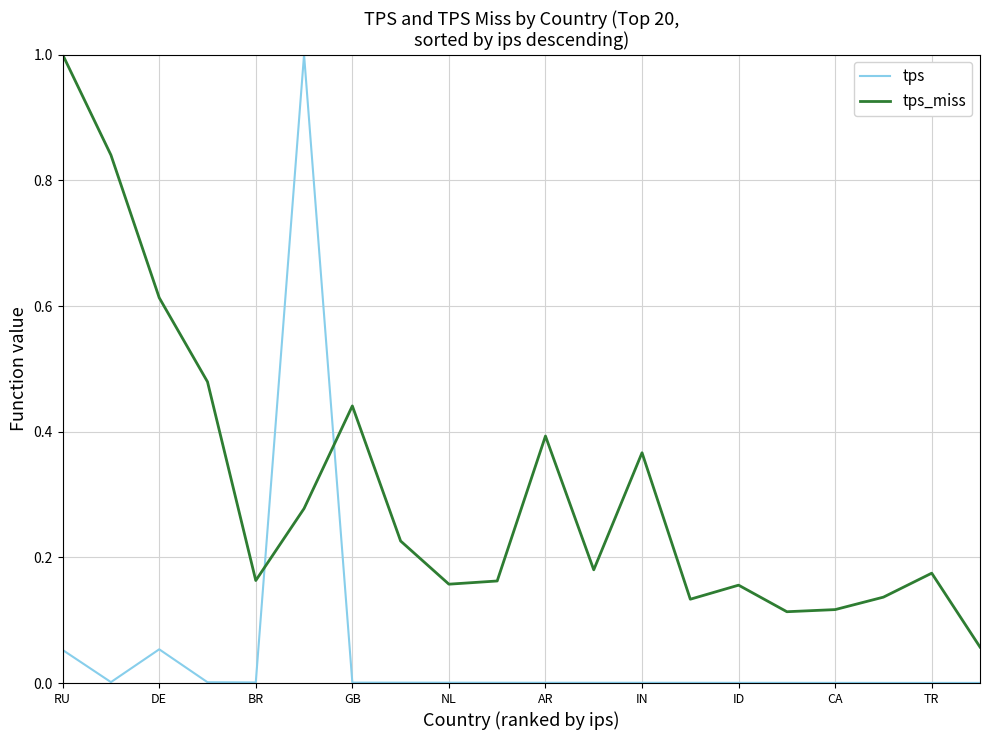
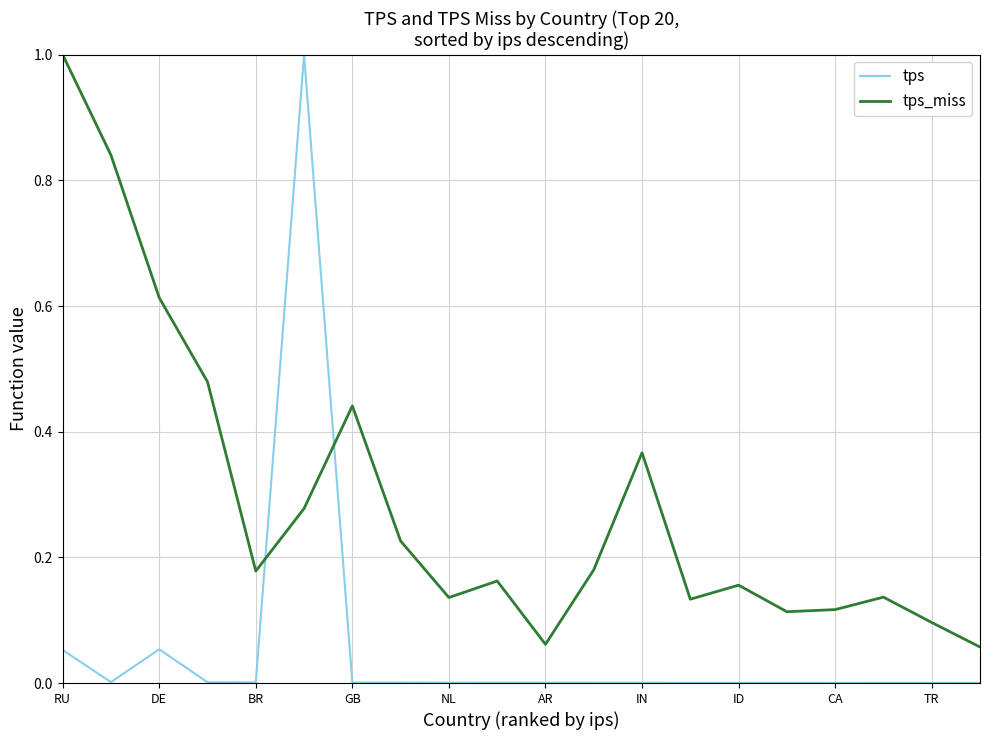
tps_miss, BR: 0.16 -> 0.18
tps_miss, NL: 0.16 -> 0.14
tps_miss, AR: 0.39 -> 0.06
tps_miss, TR: 0.17 -> 0.10
